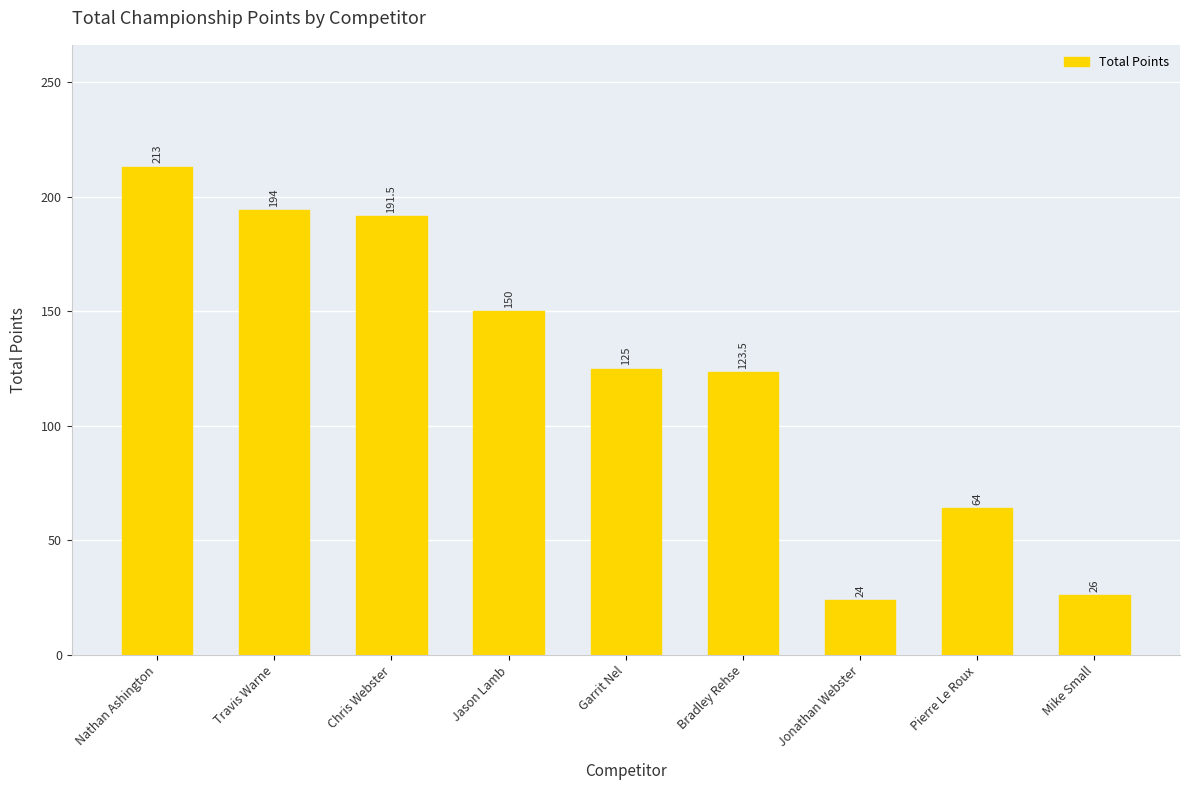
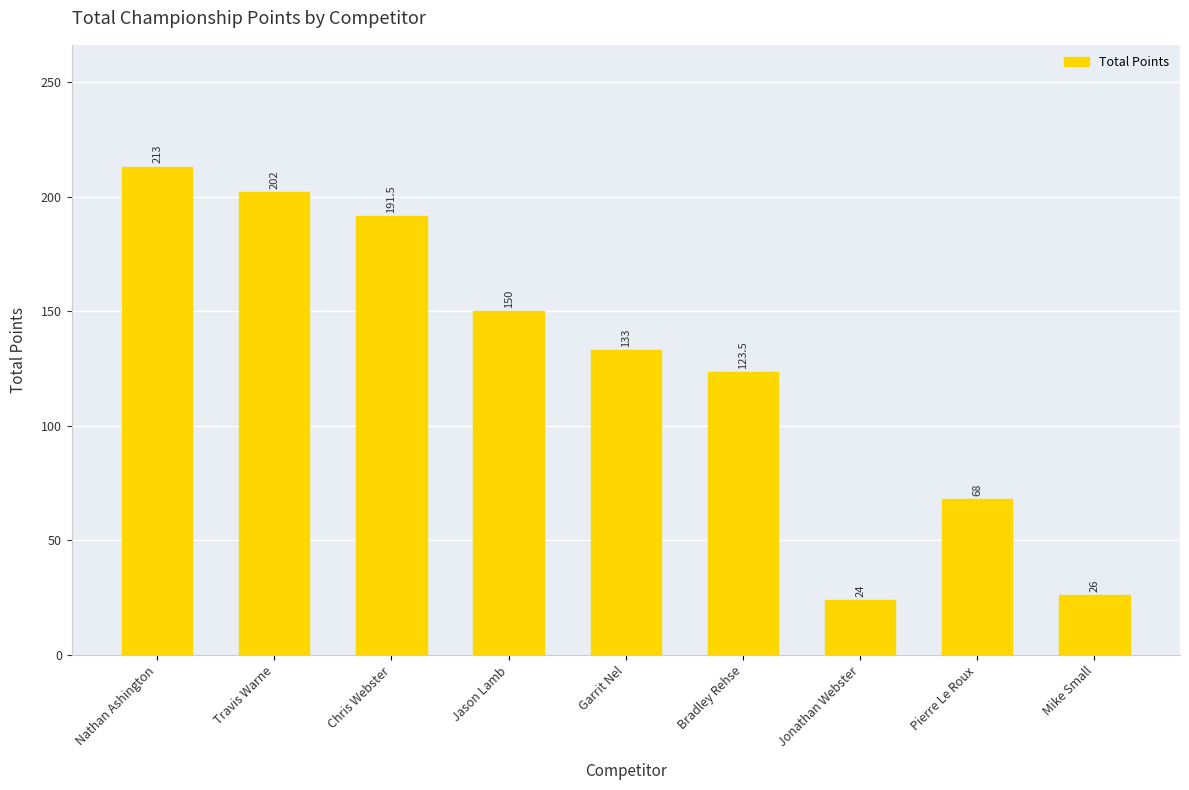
Travis Warne: 194 -> 202
Garrit Nel: 125 -> 133
Pierre Le Roux: 64 -> 68
